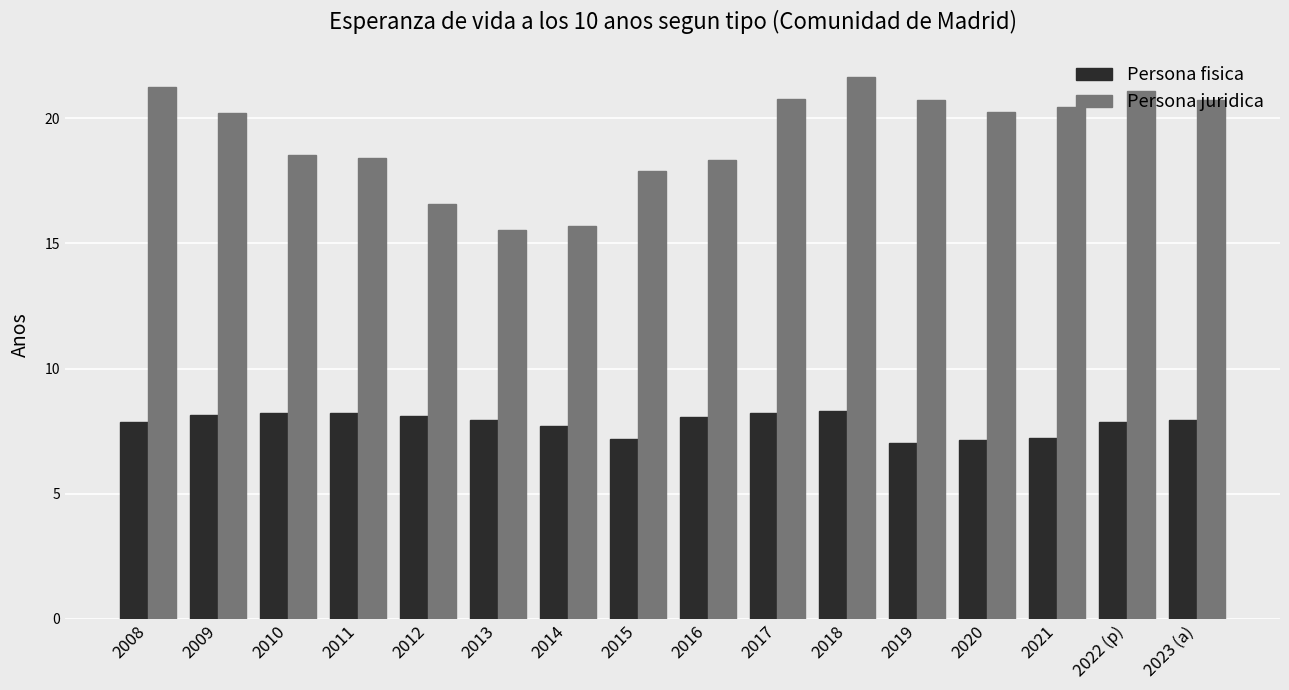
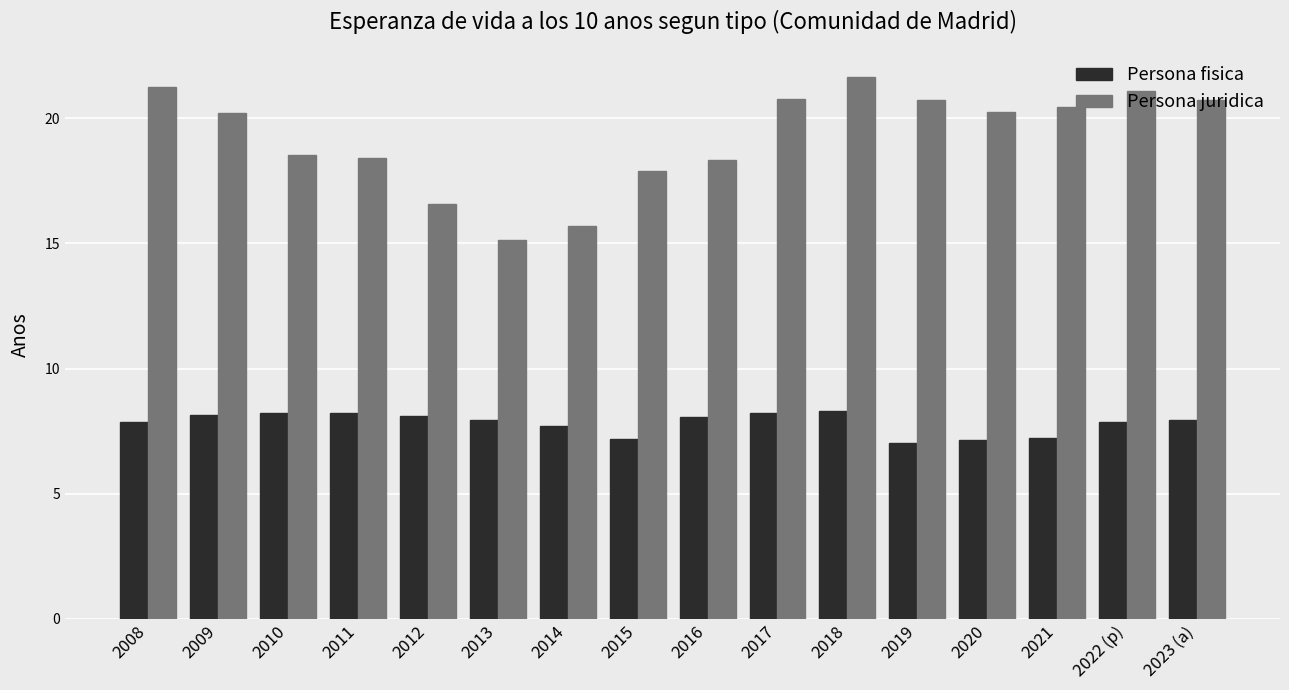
Persona juridica, 2013: 15.5 -> 15.1
